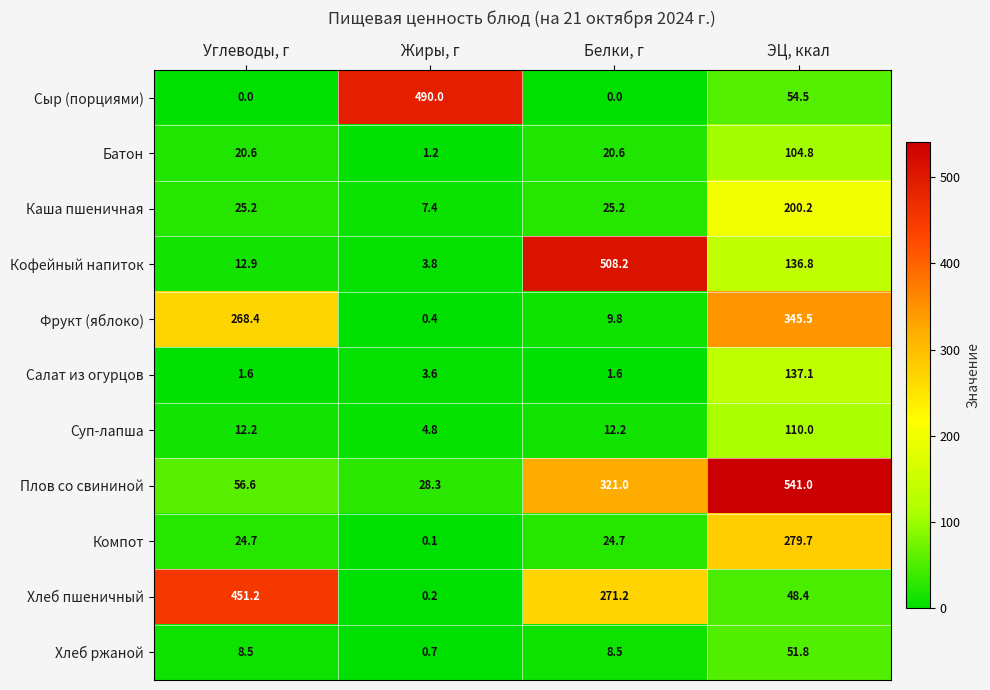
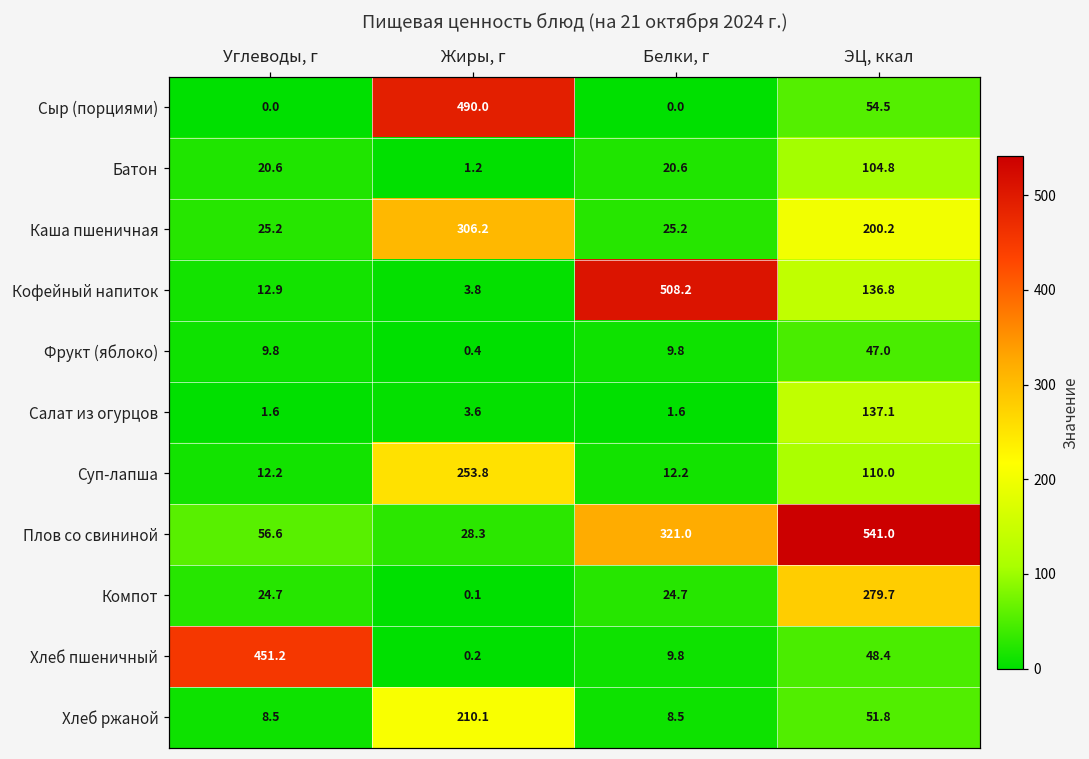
Каша пшеничная, Жиры, г: 7.4 -> 306.2
Фрукт (яблоко), Углеводы, г: 268.4 -> 9.8
Фрукт (яблоко), ЭЦ, ккал: 345.5 -> 47.0
Суп-лапша, Жиры, г: 4.8 -> 253.8
Хлеб пшеничный, Белки, г: 271.2 -> 9.8
Хлеб ржаной, Жиры, г: 0.7 -> 210.1
